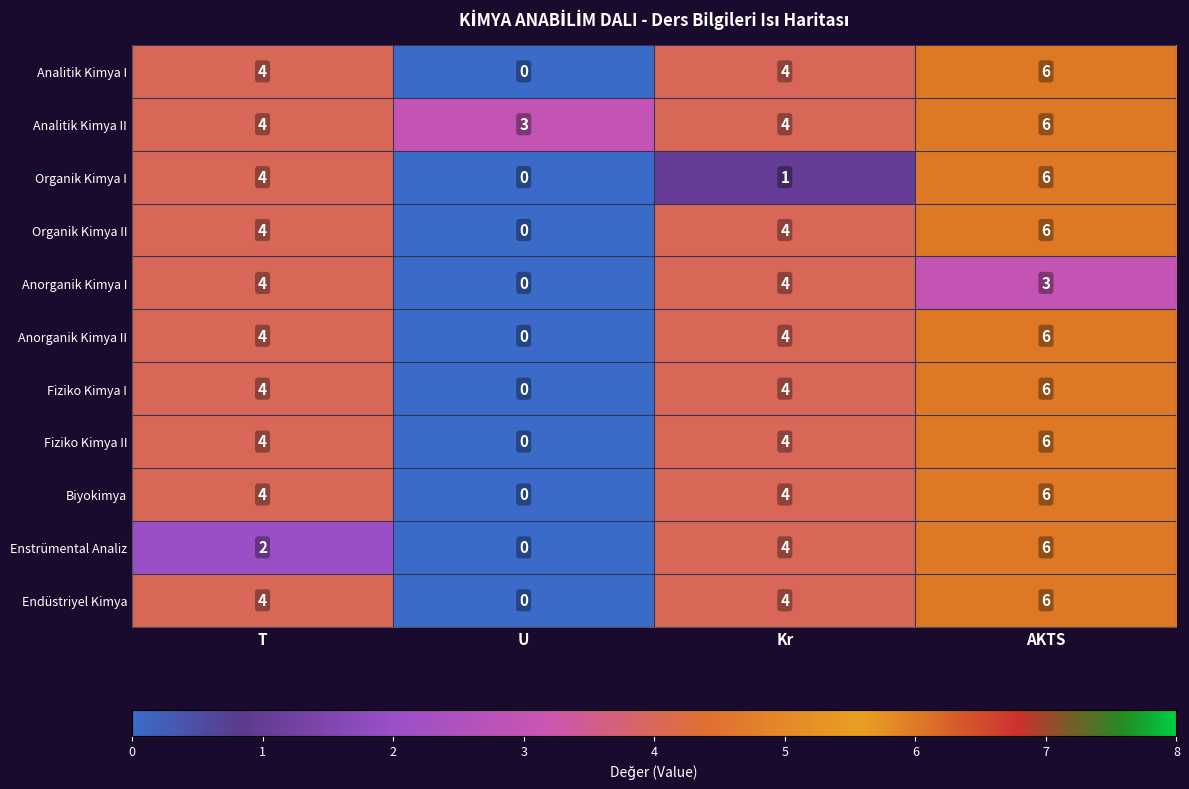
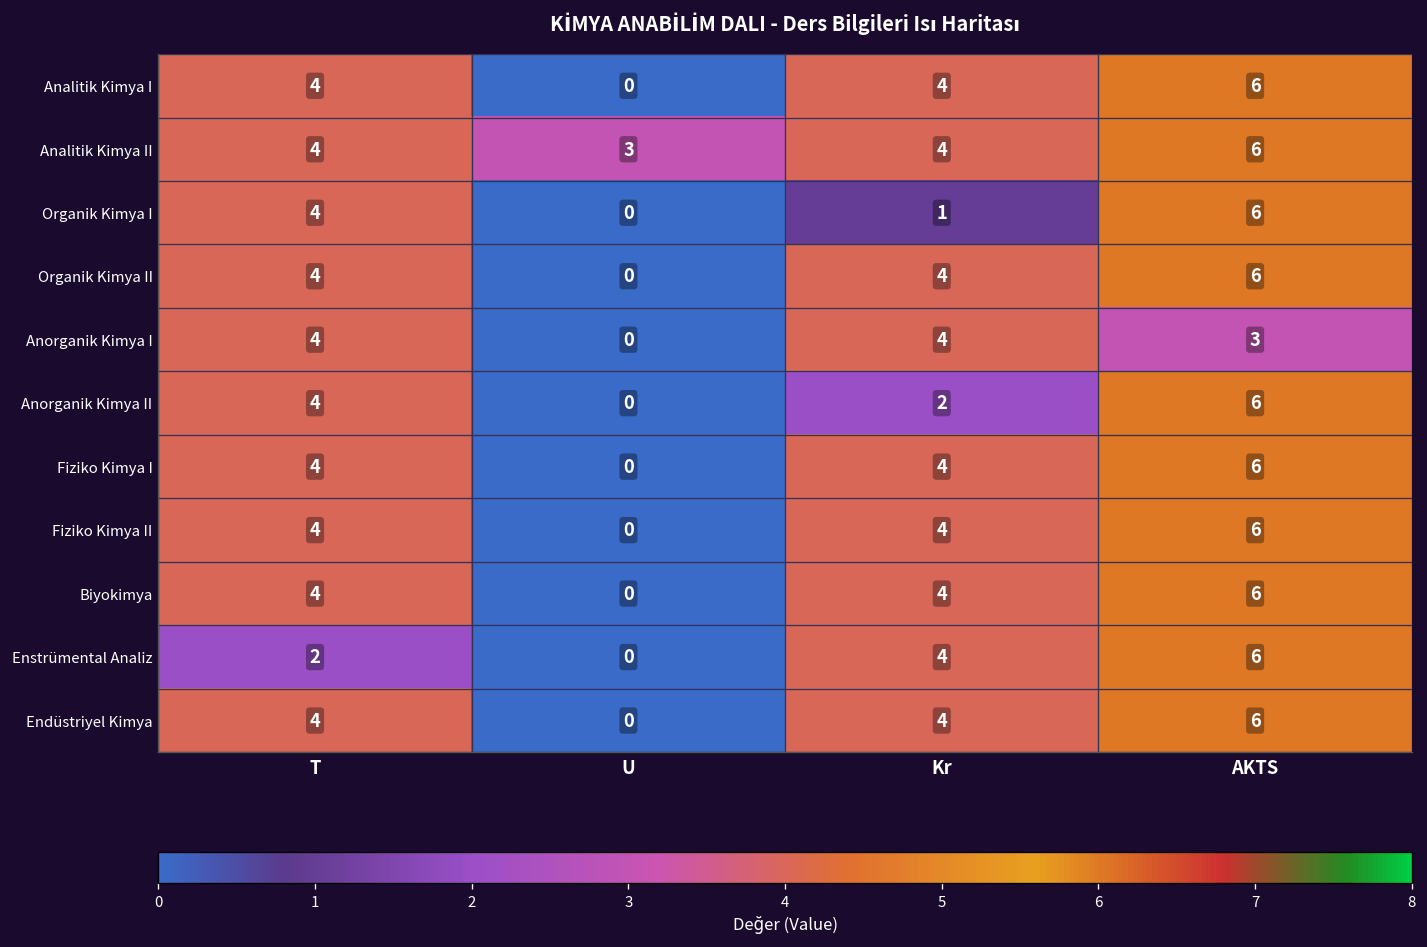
Anorganik Kimya II, Kr: 4 -> 2
